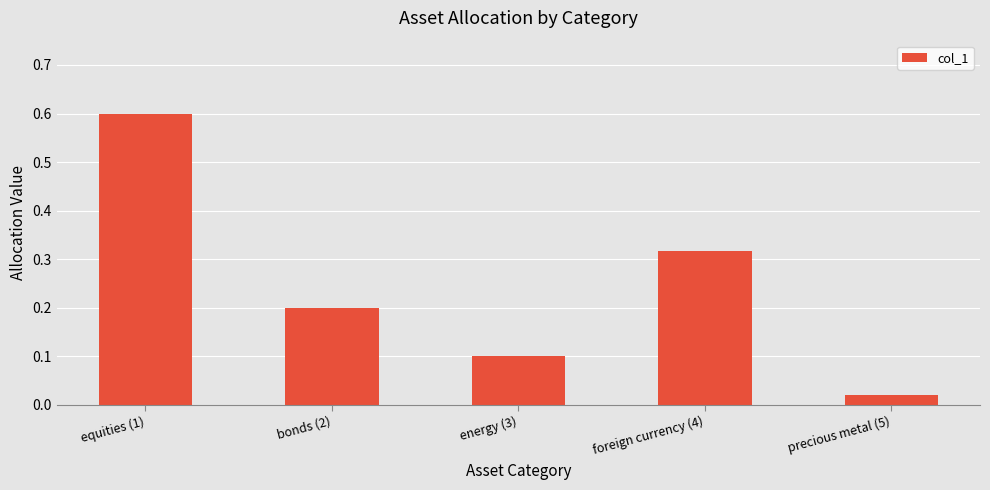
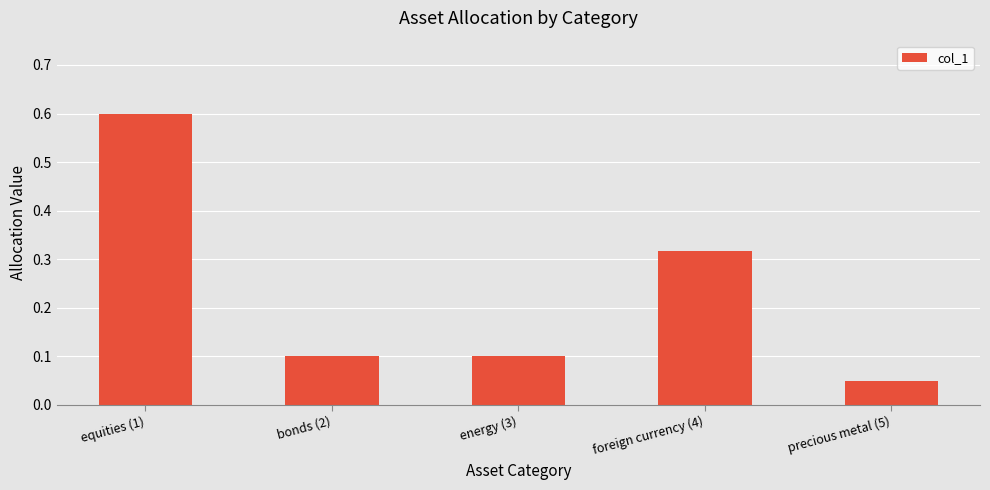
bonds (2): 0.2 -> 0.1
precious metal (5): 0.02 -> 0.05
